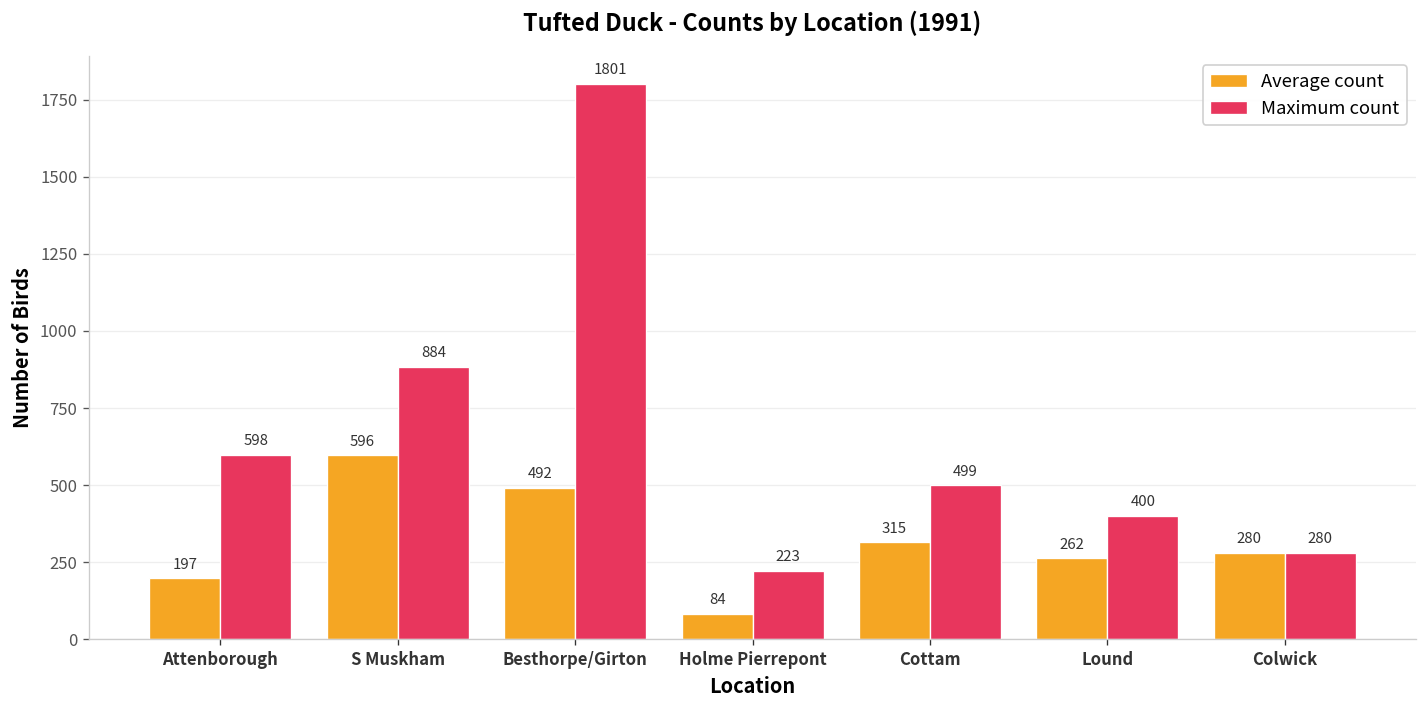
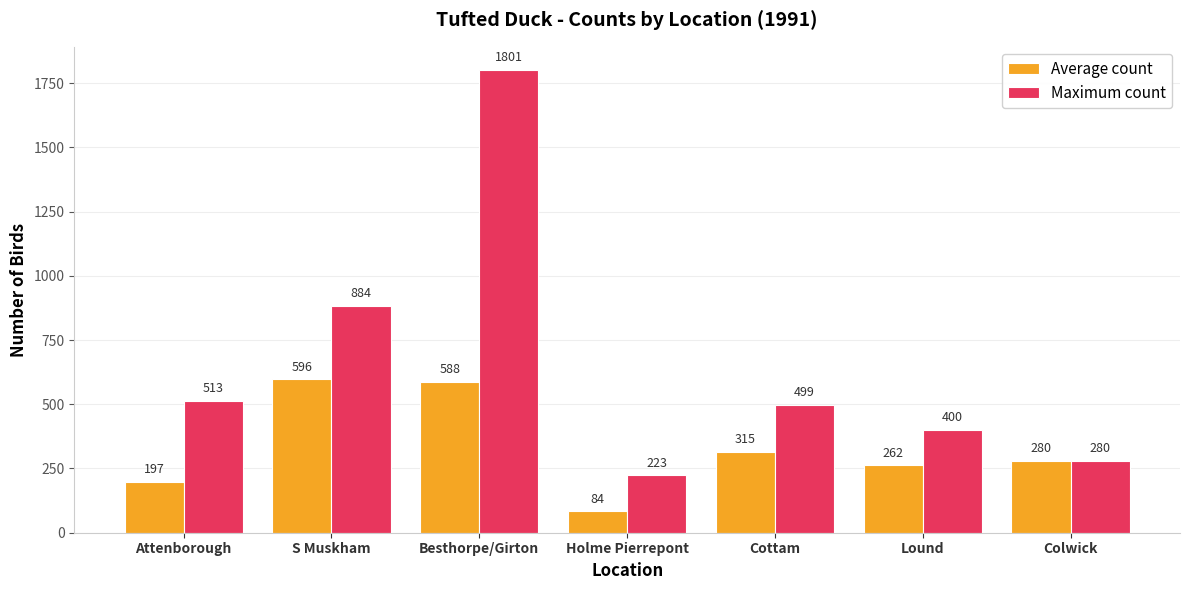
Maximum count, Attenborough: 598 -> 513
Average count, Besthorpe/Girton: 492 -> 588
